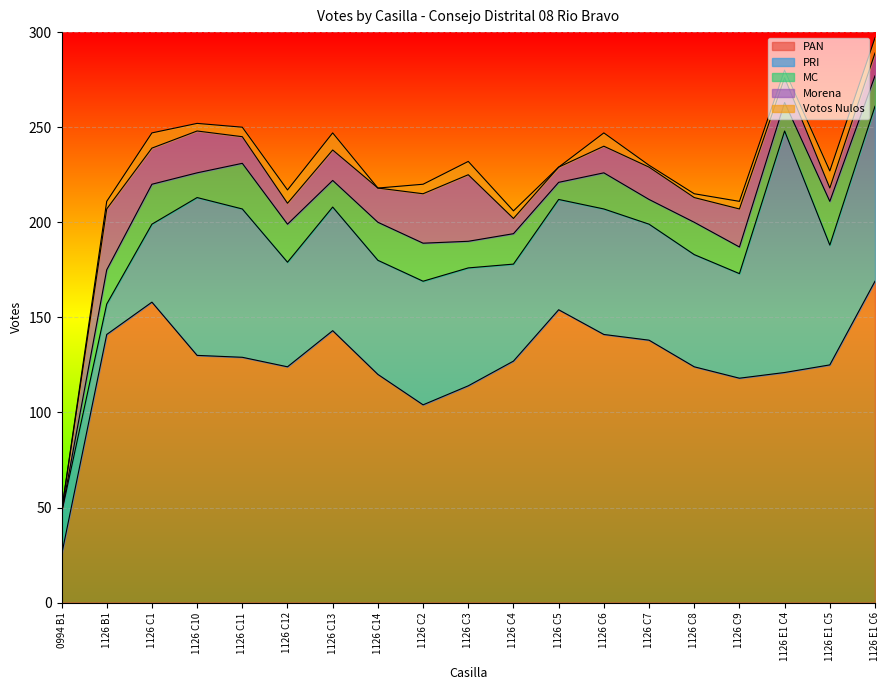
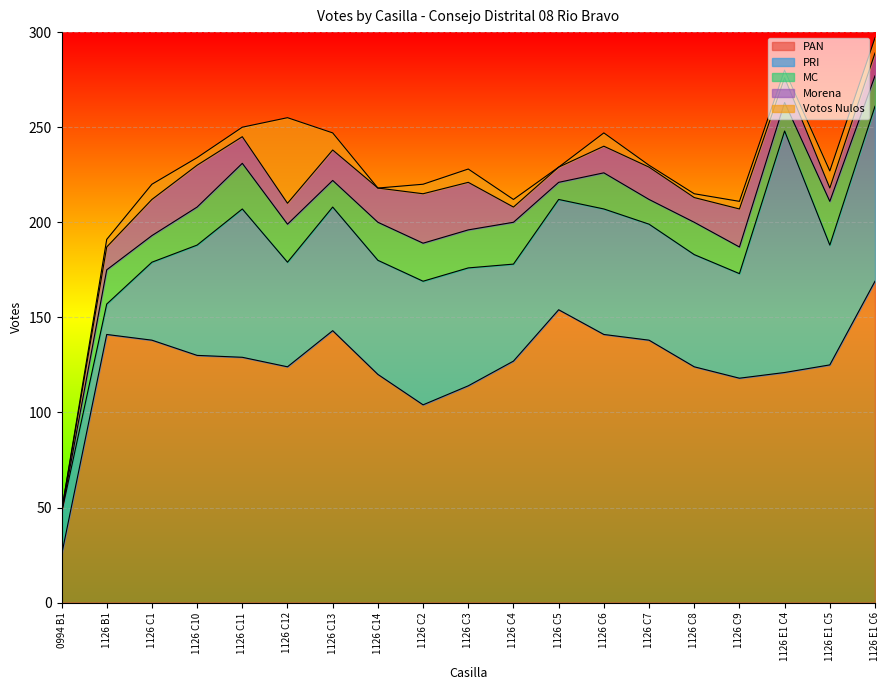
Morena, 1126 B1: 32 -> 12
PAN, 1126 C1: 158 -> 138
MC, 1126 C1: 21 -> 14
PRI, 1126 C10: 83 -> 58
MC, 1126 C10: 13 -> 20
Votos Nulos, 1126 C12: 7 -> 45
MC, 1126 C3: 14 -> 20
Morena, 1126 C3: 35 -> 25
MC, 1126 C4: 16 -> 22
